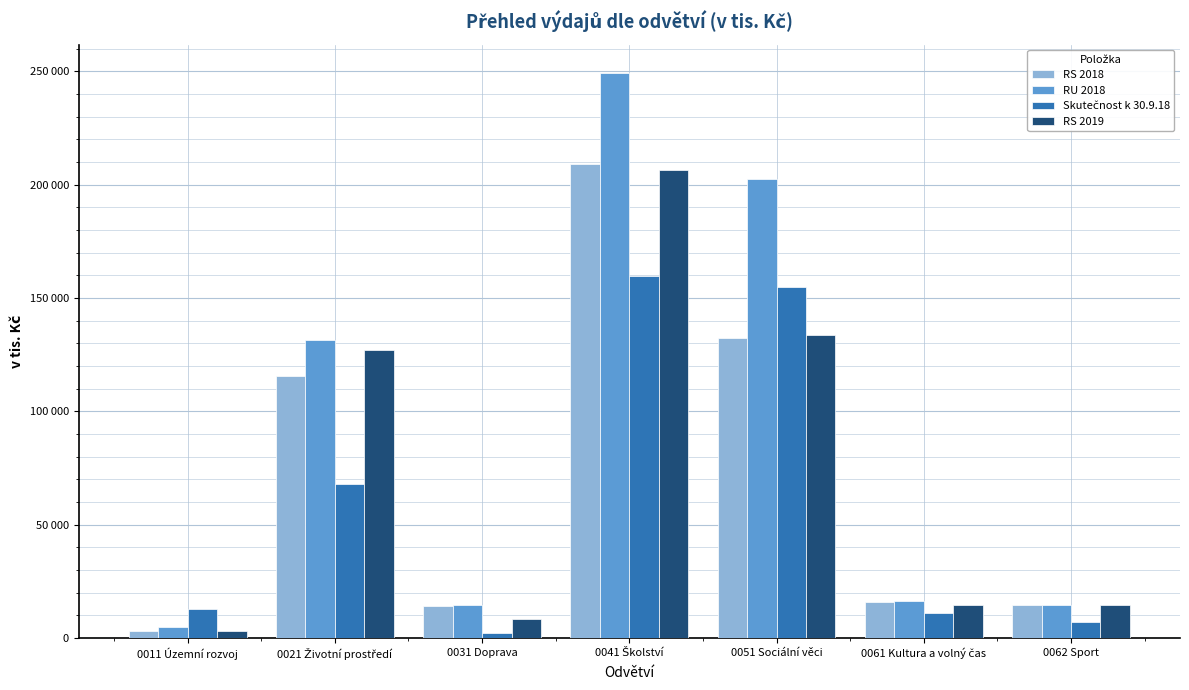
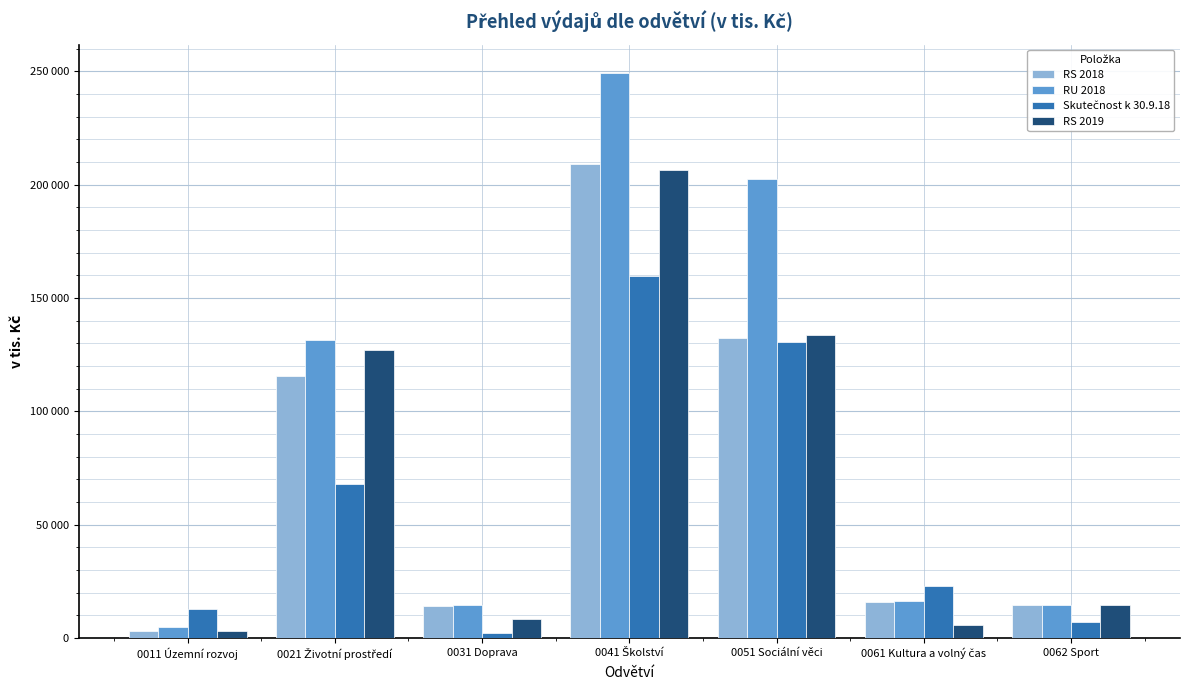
Skutečnost k 30.9.18, 0051 Sociální věci: 155000 -> 130000
Skutečnost k 30.9.18, 0061 Kultura a volný čas: 11000 -> 23000
RS 2019, 0061 Kultura a volný čas: 15000 -> 6000
